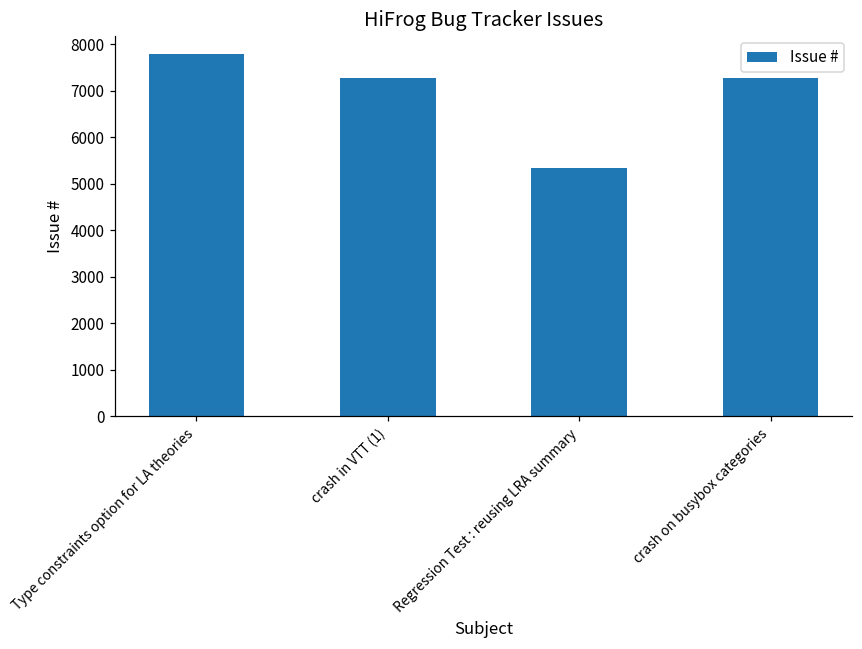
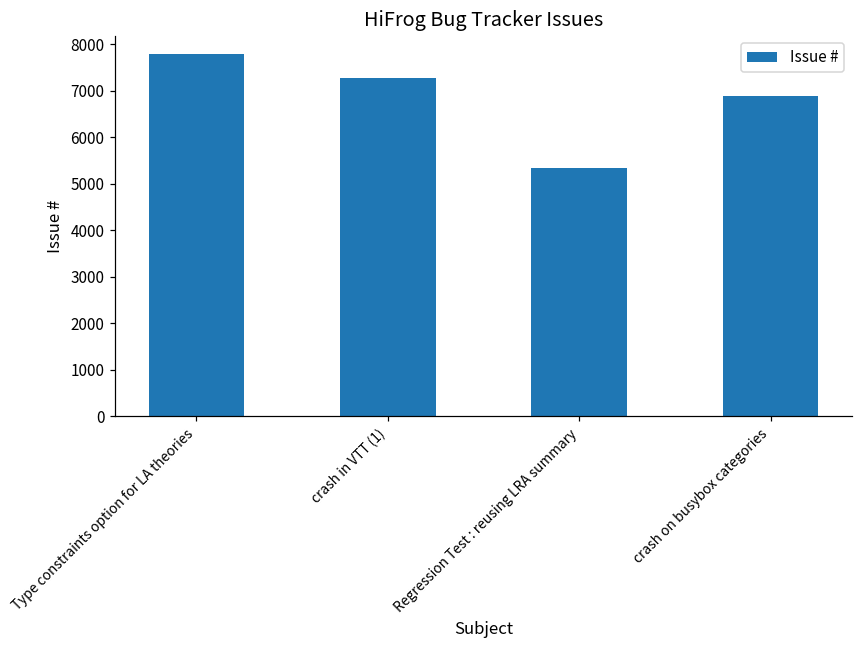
crash on busybox categories: 7300 -> 6900
